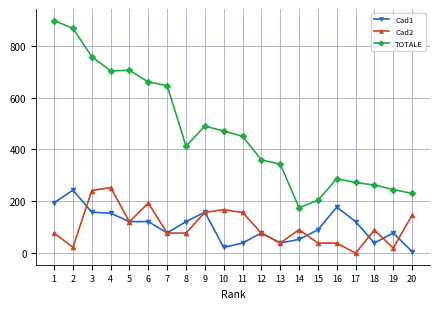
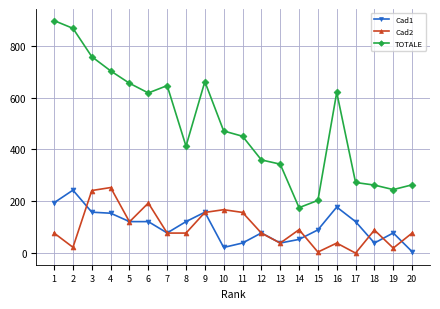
TOTALE, 5: 710 -> 660
TOTALE, 6: 660 -> 620
TOTALE, 9: 490 -> 660
Cad2, 15: 40 -> 0
TOTALE, 16: 290 -> 620
Cad2, 20: 150 -> 80
TOTALE, 20: 230 -> 260
